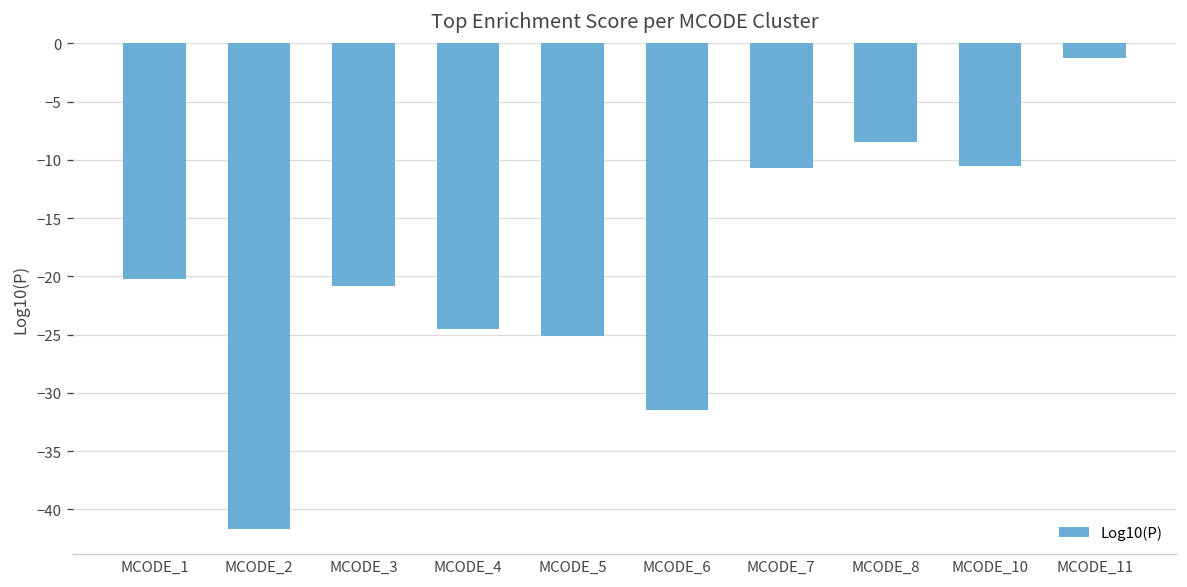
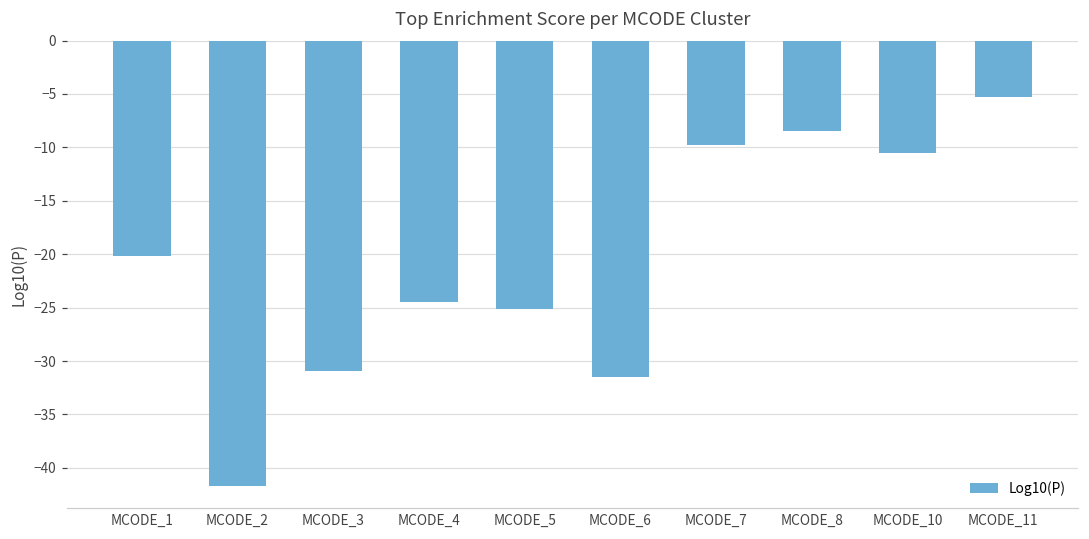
MCODE_3: -21 -> -31
MCODE_7: -11 -> -10
MCODE_11: -1 -> -5
